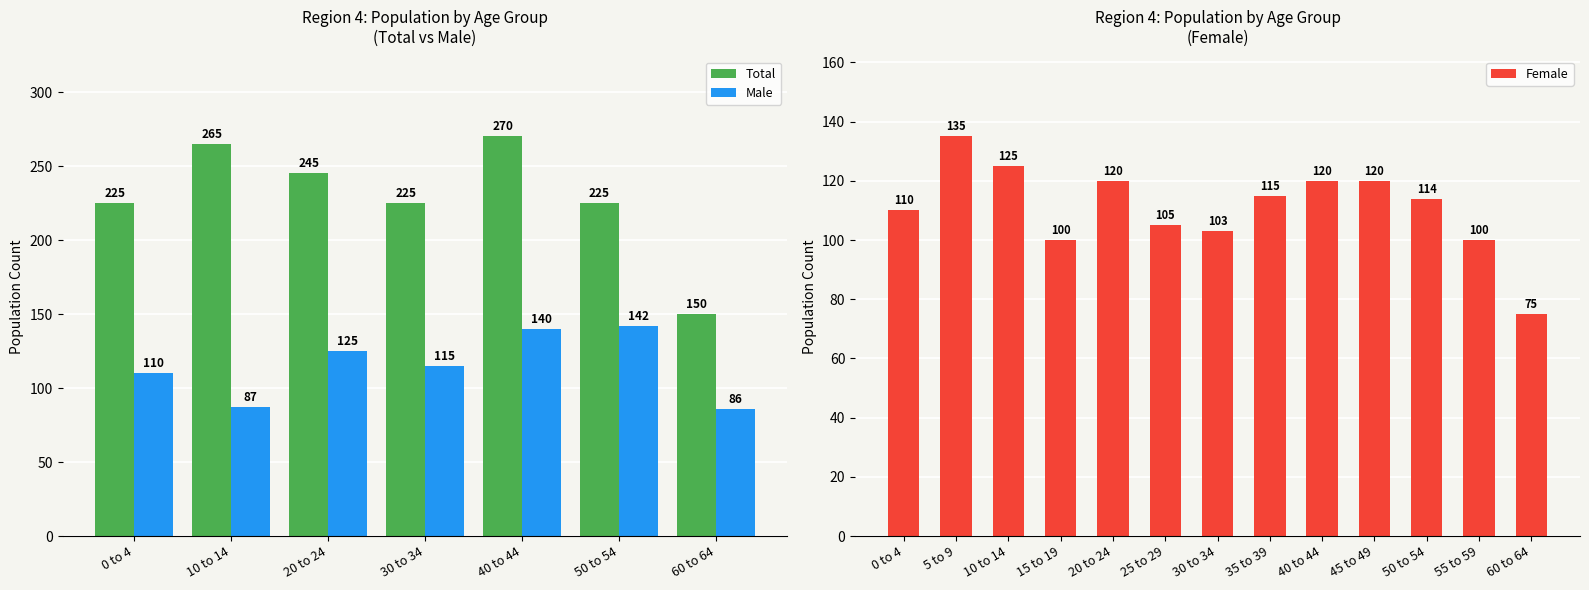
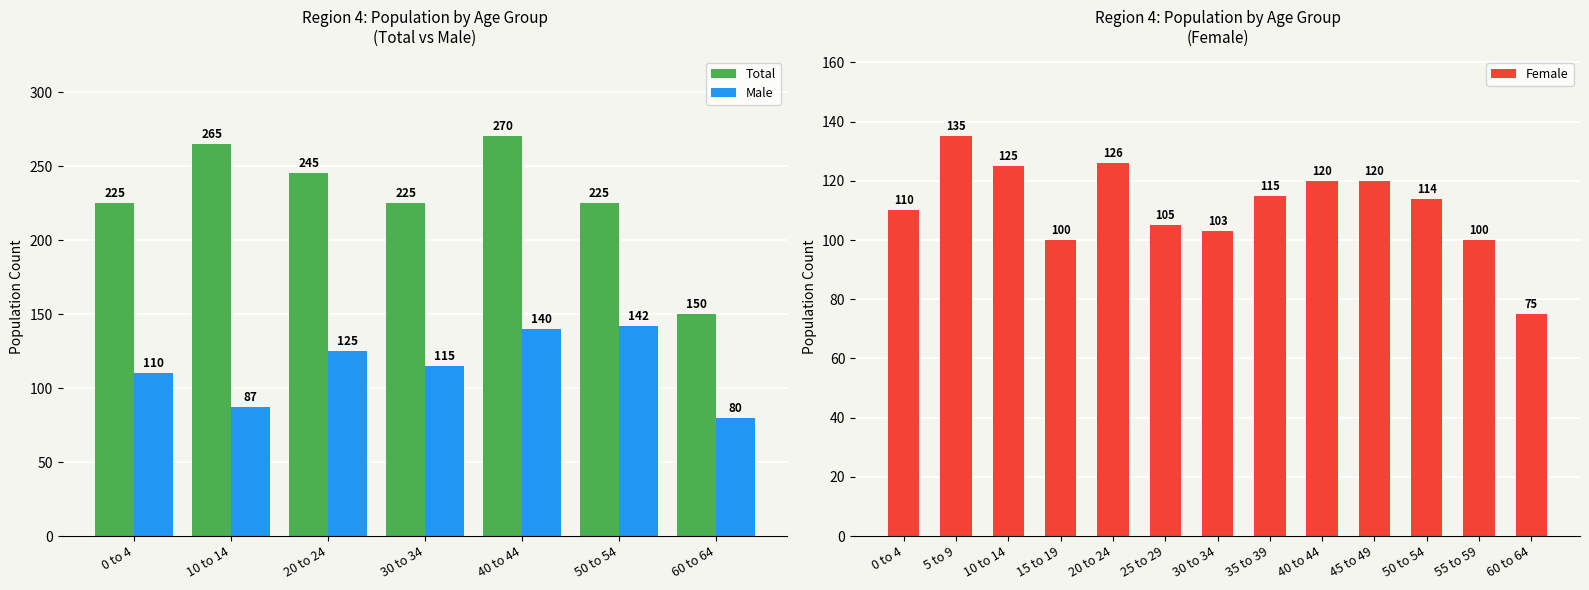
Region 4: Population by Age Group (Total vs Male), Male, 60 to 64: 86 -> 80
Region 4: Population by Age Group (Female), 20 to 24: 120 -> 126
